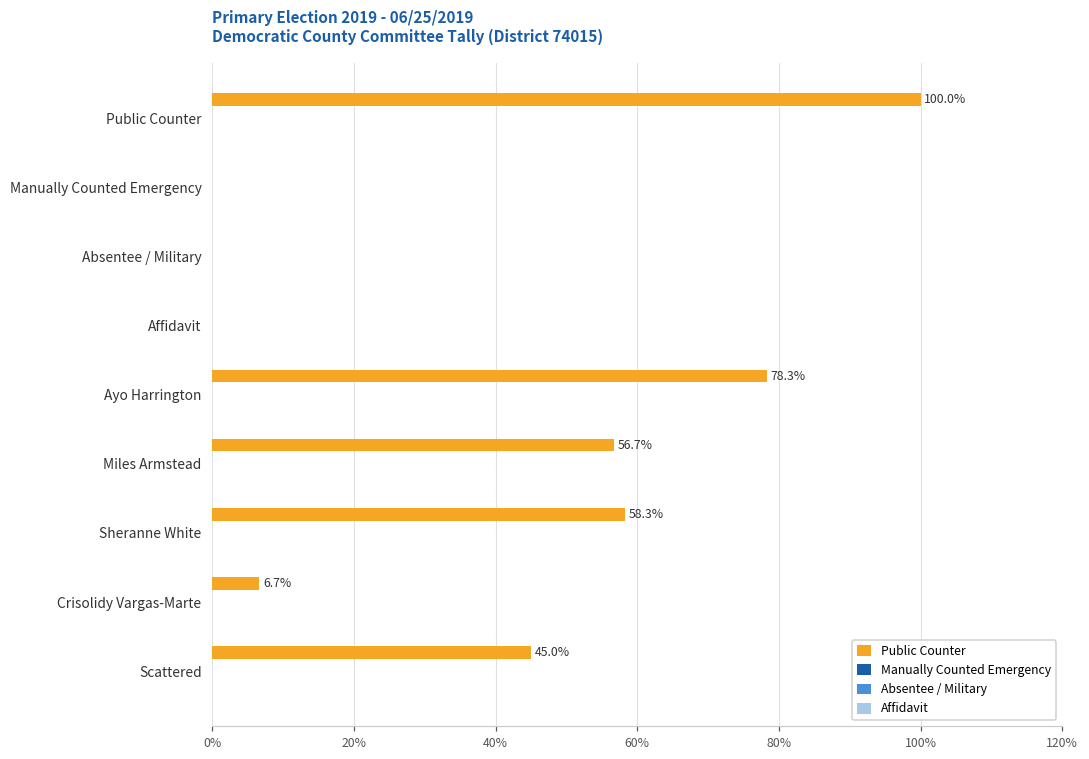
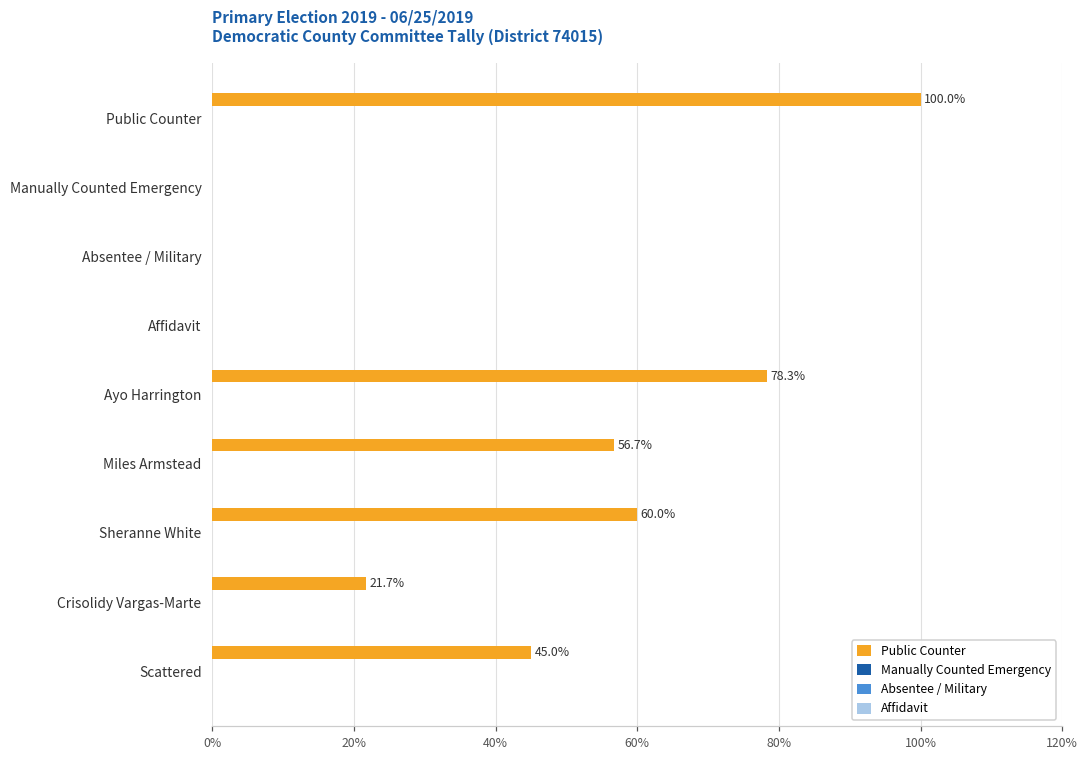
Public Counter, Sheranne White: 58.3% -> 60.0%
Public Counter, Crisolidy Vargas-Marte: 6.7% -> 21.7%
